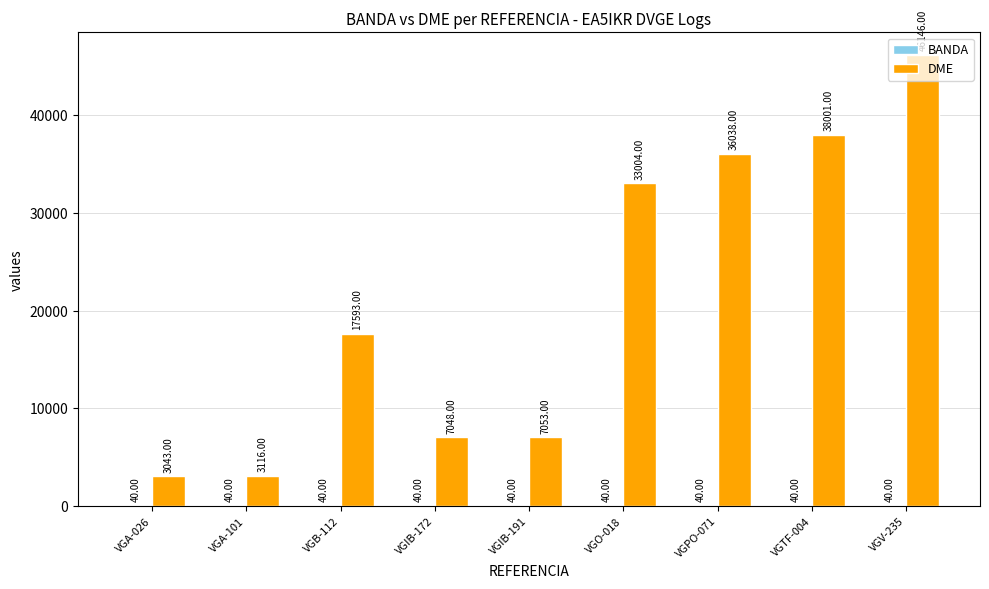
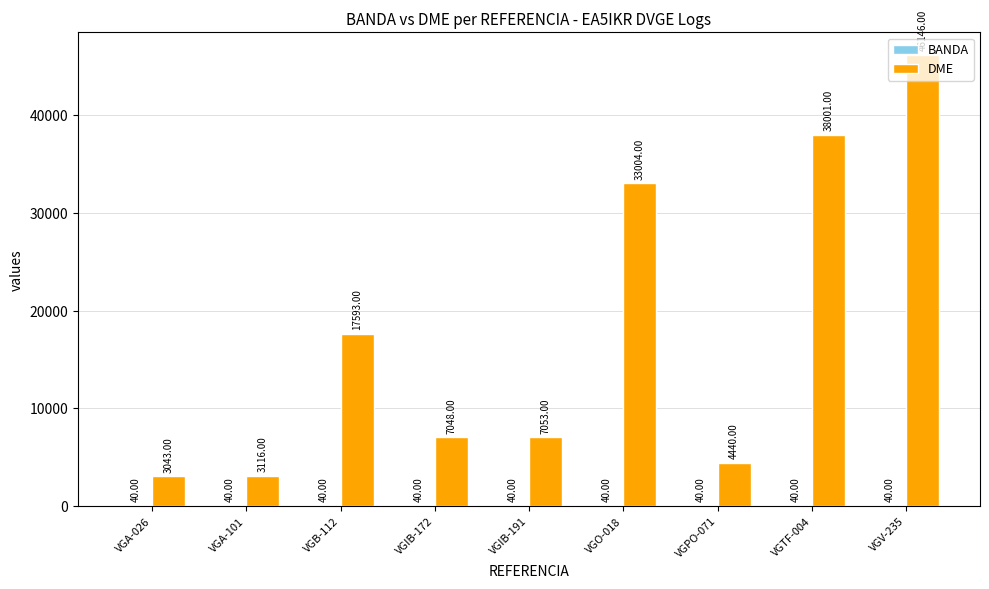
DME, VGPO-071: 36038.00 -> 4440.00
